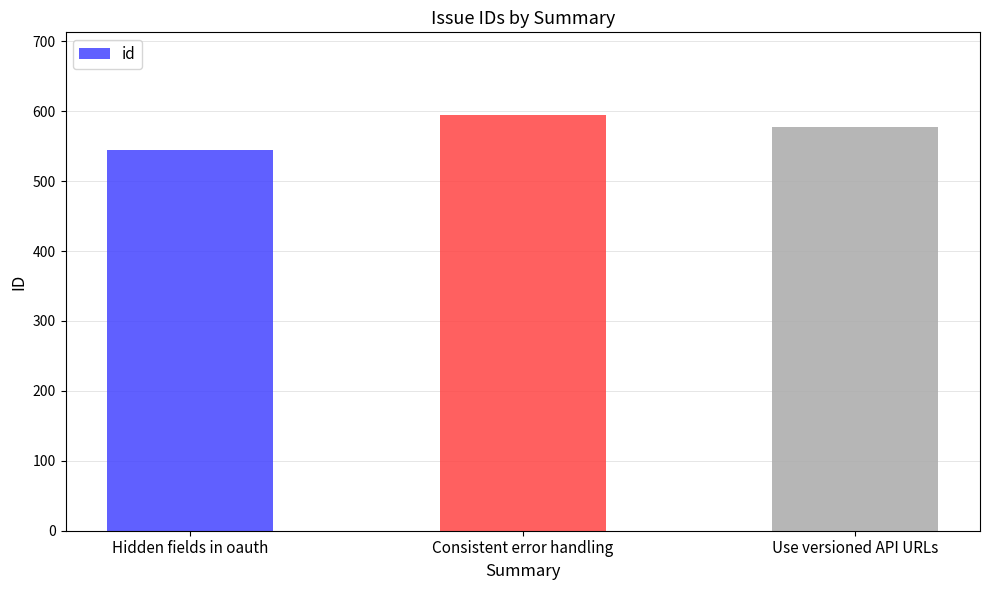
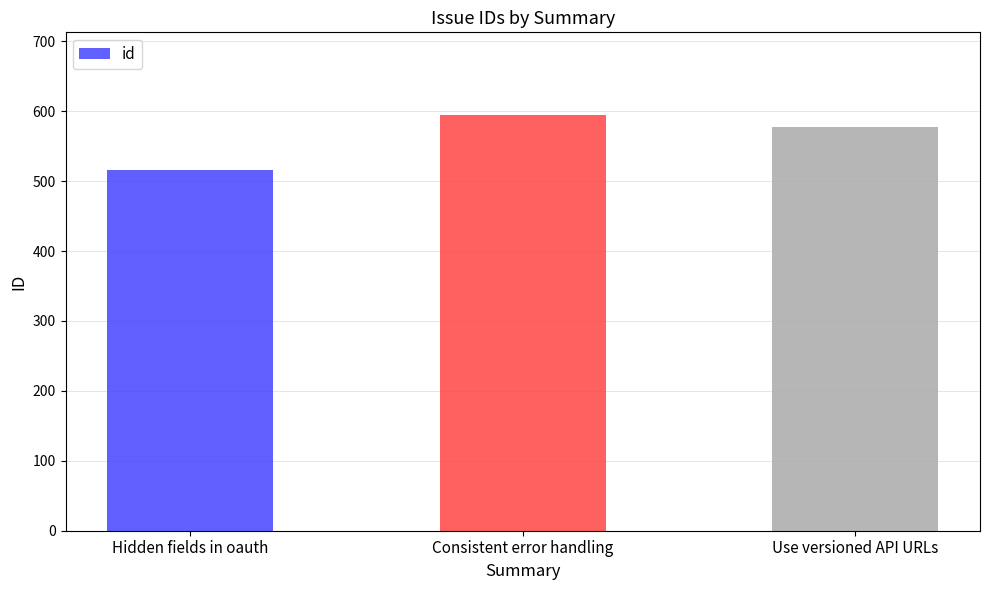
Hidden fields in oauth: 550 -> 520
